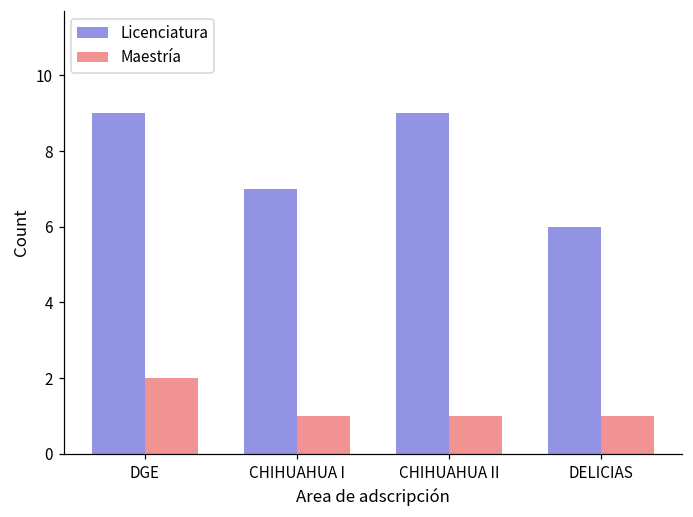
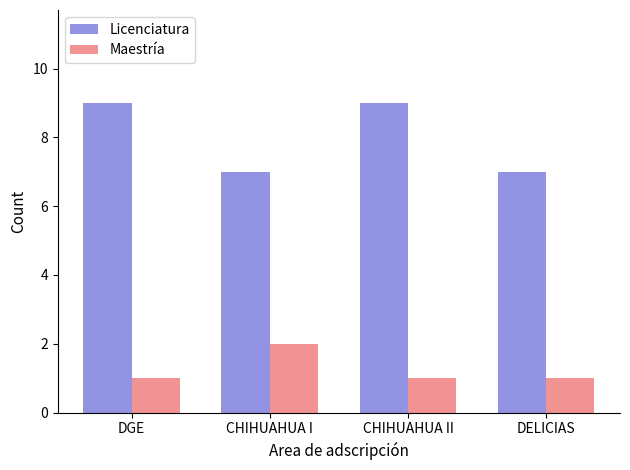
Maestría, DGE: 2 -> 1
Maestría, CHIHUAHUA I: 1 -> 2
Licenciatura, DELICIAS: 6 -> 7
